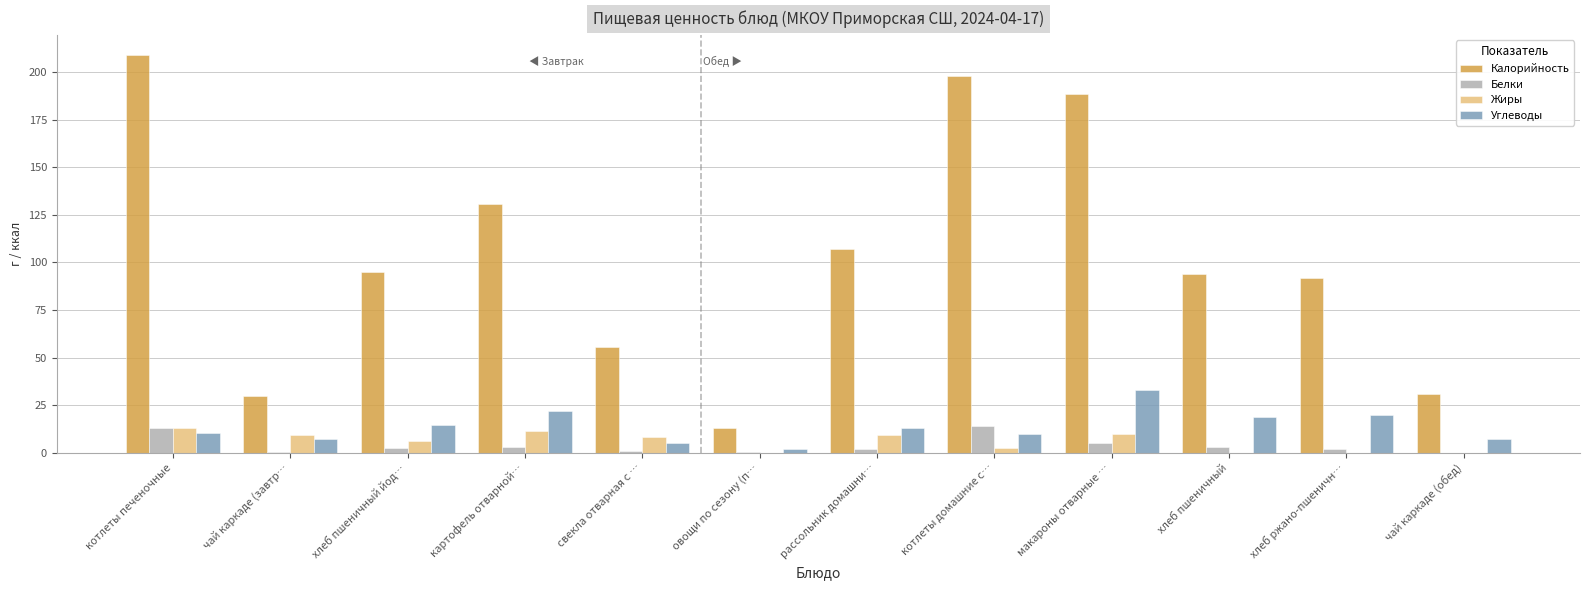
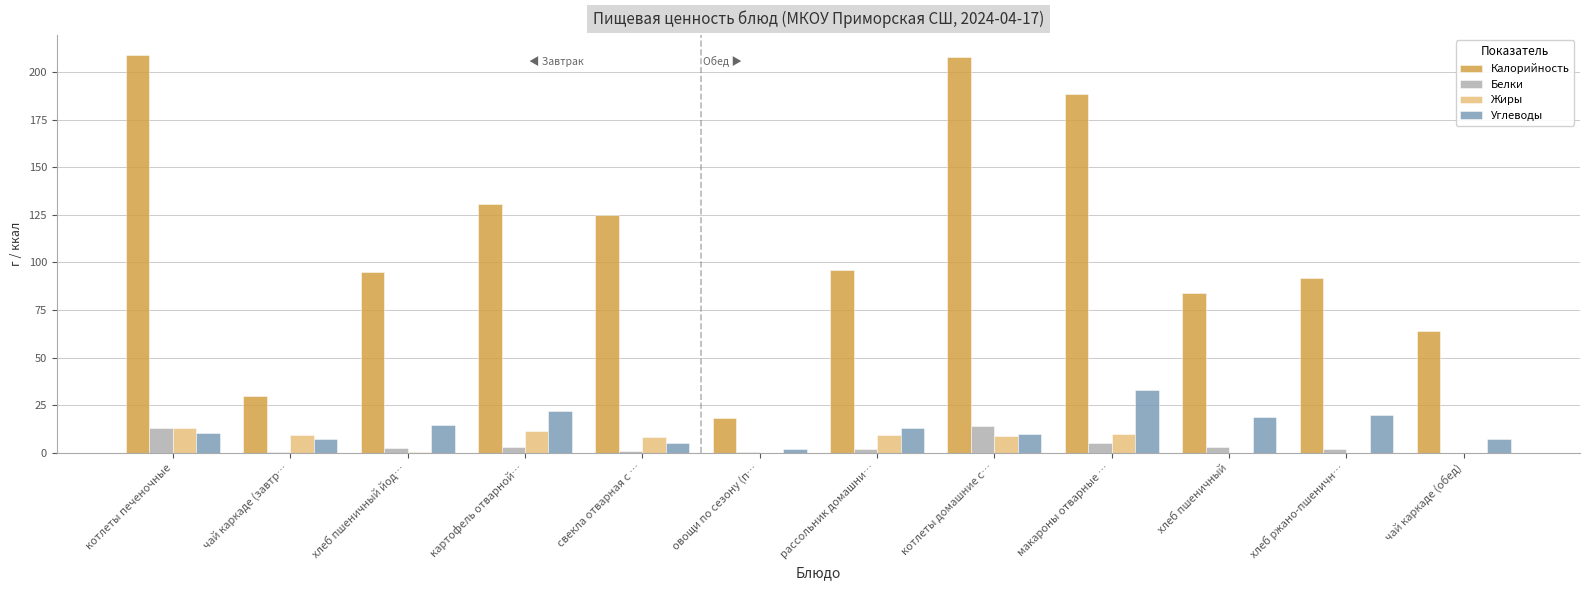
Жиры, хлеб пшеничный йод…: 6 -> 0
Калорийность, свекла отварная с …: 56 -> 125
Калорийность, овощи по сезону (п…: 13 -> 19
Калорийность, рассольник домашни…: 107 -> 96
Калорийность, котлеты домашние с…: 198 -> 208
Жиры, котлеты домашние с…: 2 -> 9
Калорийность, хлеб пшеничный: 94 -> 84
Калорийность, чай каркаде (обед): 31 -> 64
